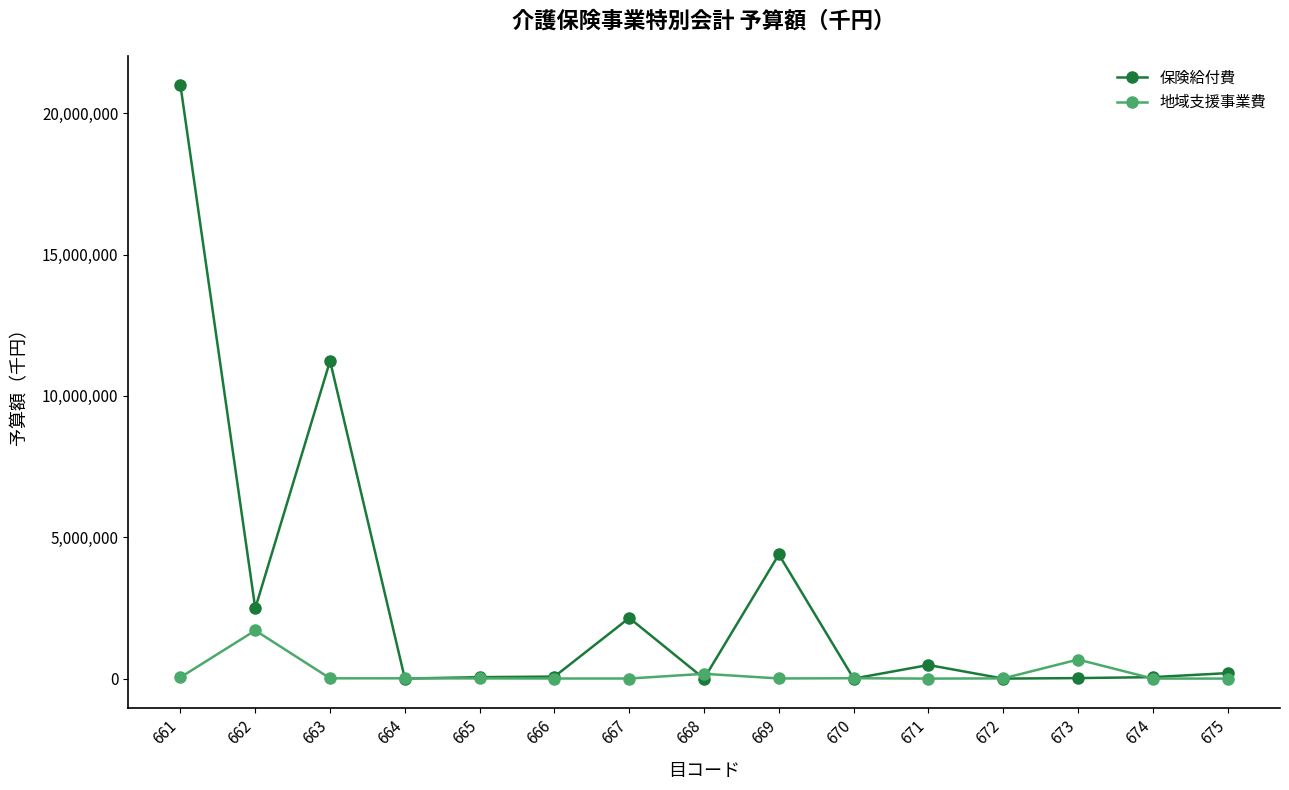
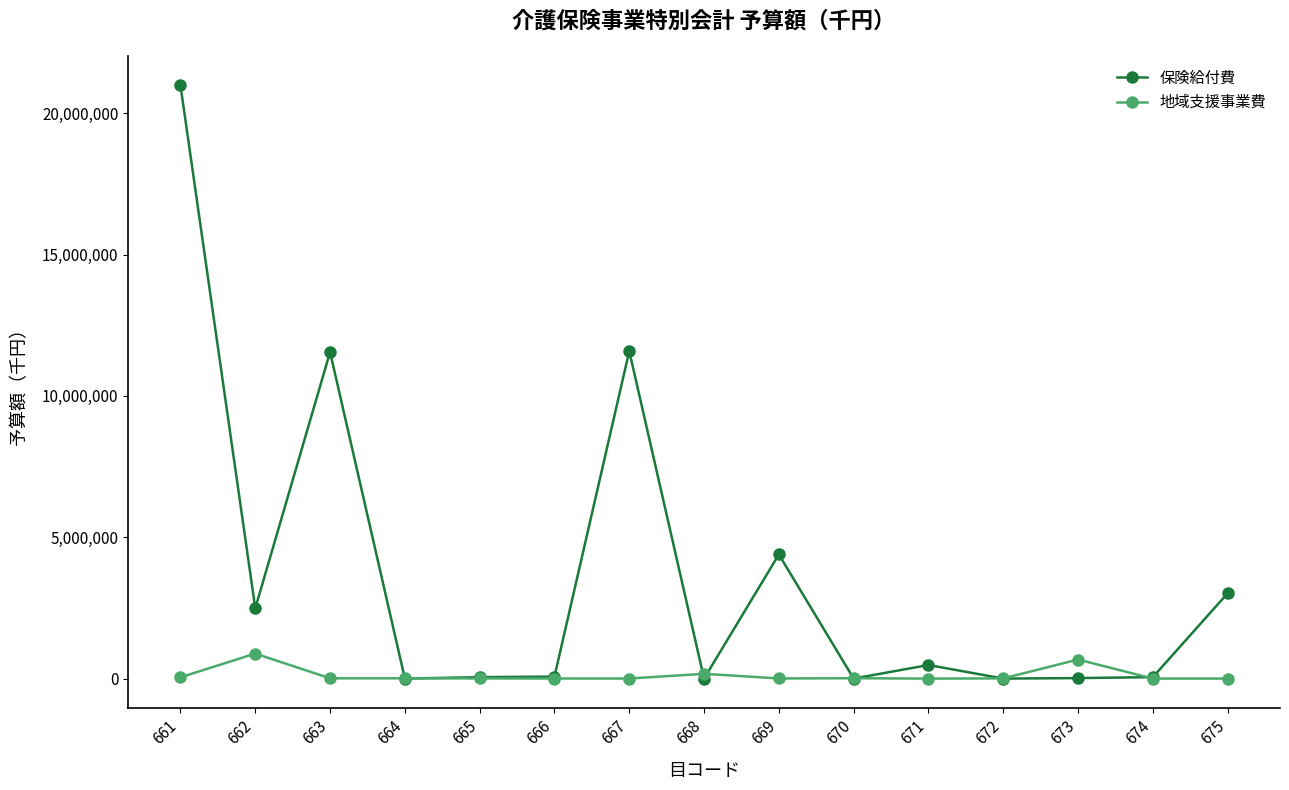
地域支援事業費, 662: 1,700,000 -> 900,000
保険給付費, 663: 11,200,000 -> 11,500,000
保険給付費, 667: 2,100,000 -> 11,600,000
保険給付費, 675: 200,000 -> 3,000,000
